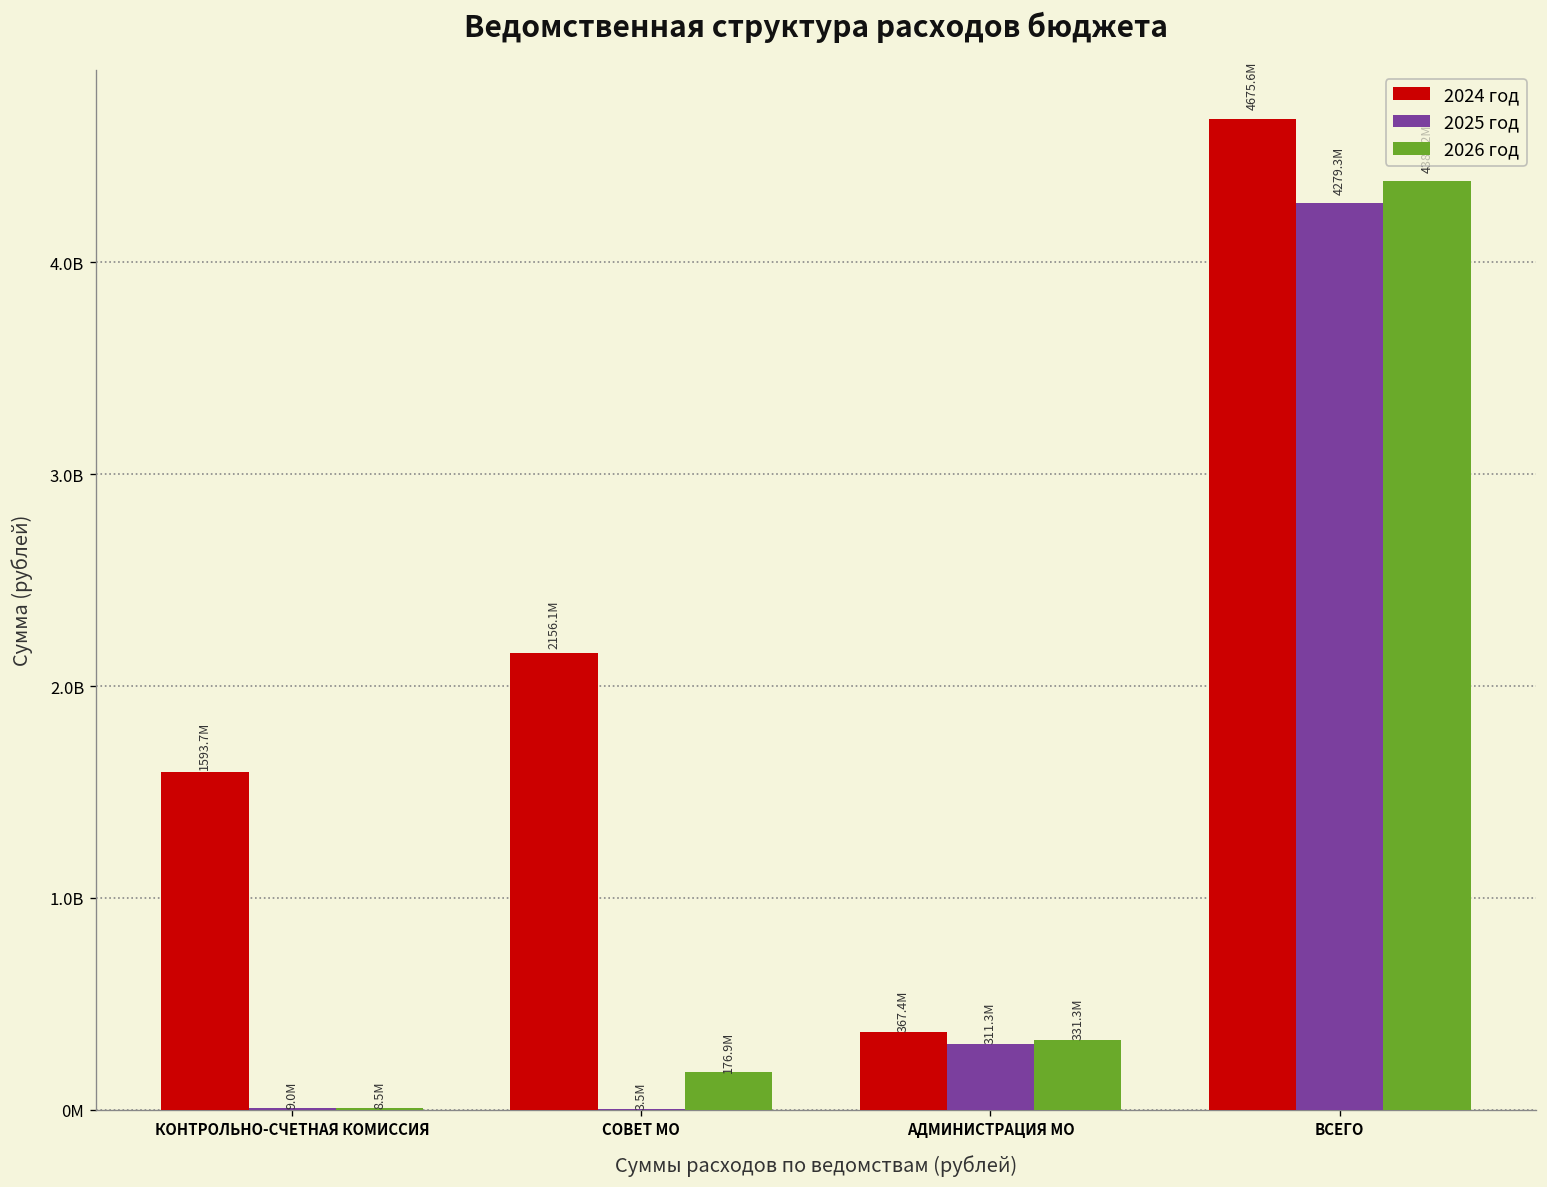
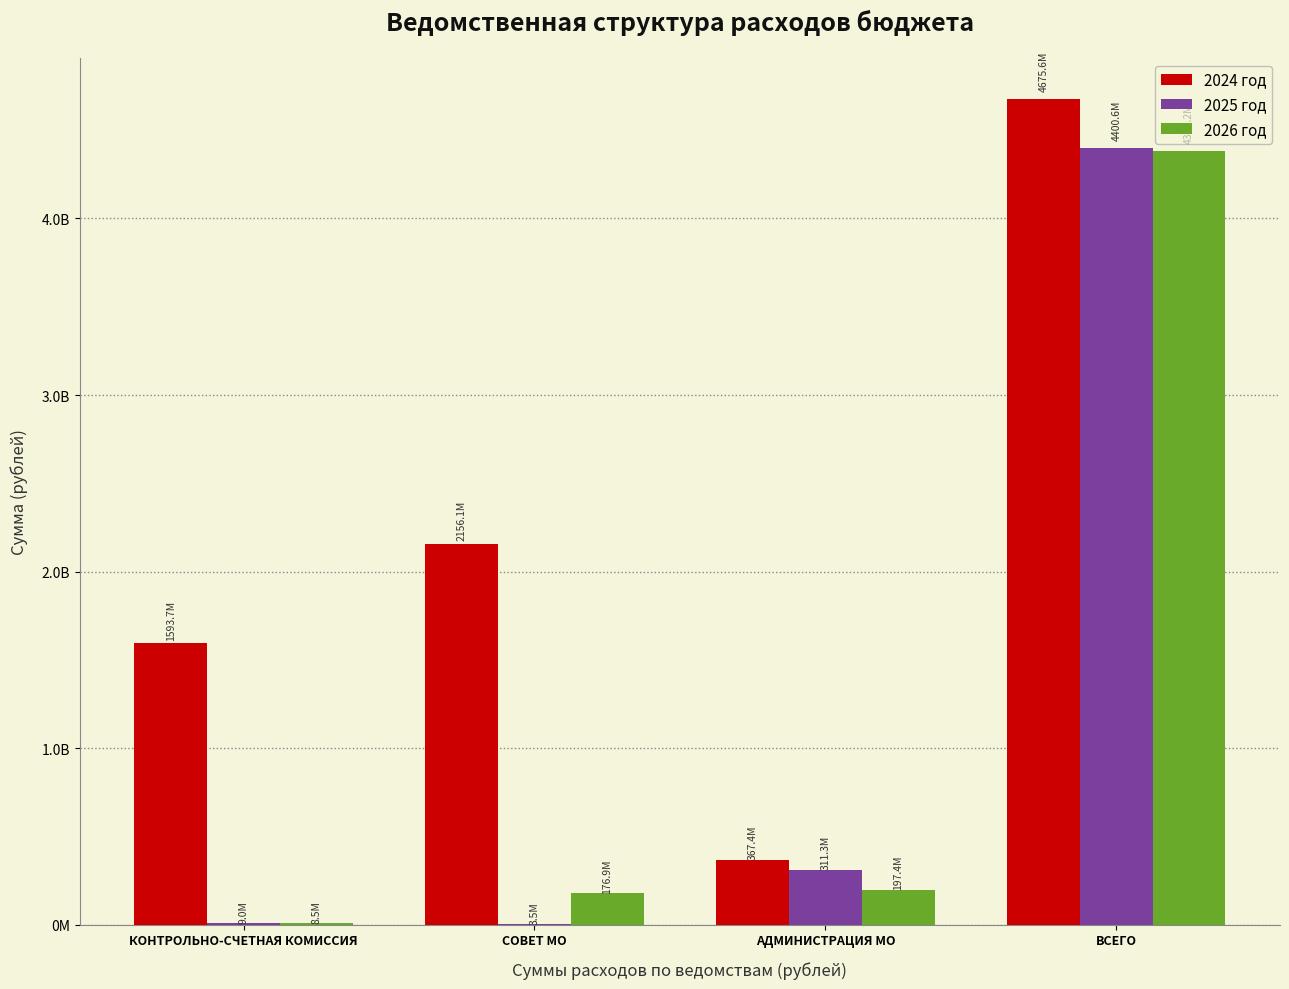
2026 год, АДМИНИСТРАЦИЯ МО: 331.3M -> 197.4M
2025 год, ВСЕГО: 4279.3M -> 4400.6M
